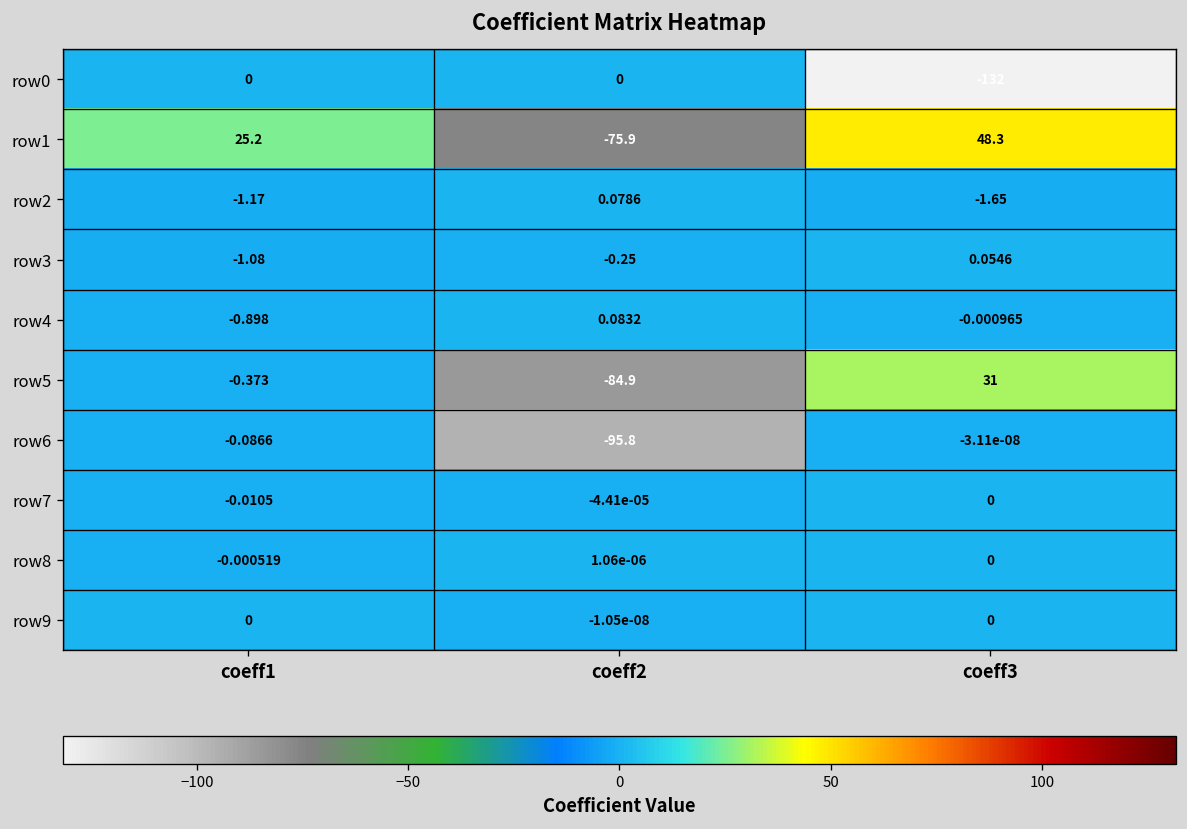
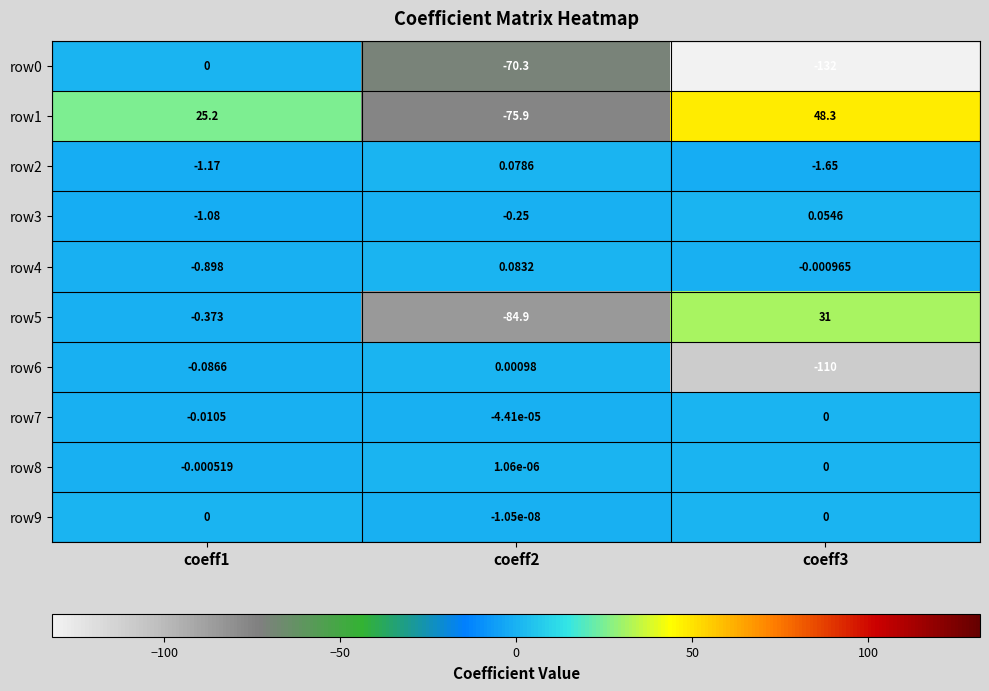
row0, coeff2: 0 -> -70.3
row6, coeff2: -95.8 -> 0.00098
row6, coeff3: -3.11e-08 -> -110
